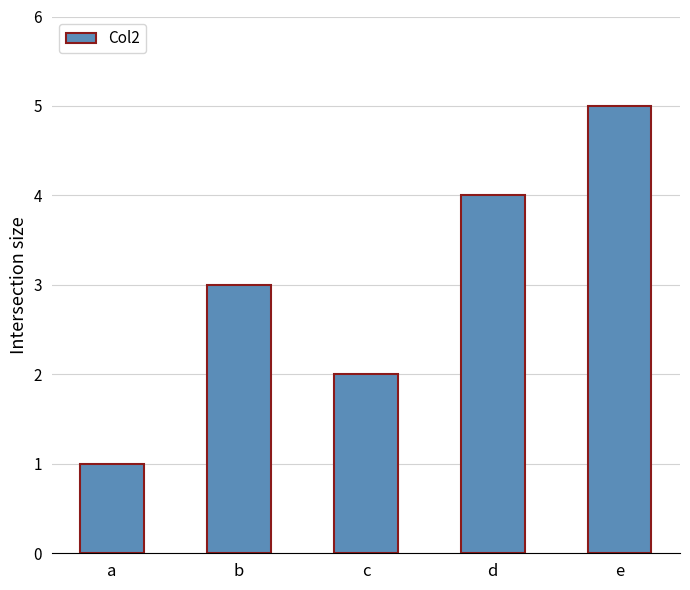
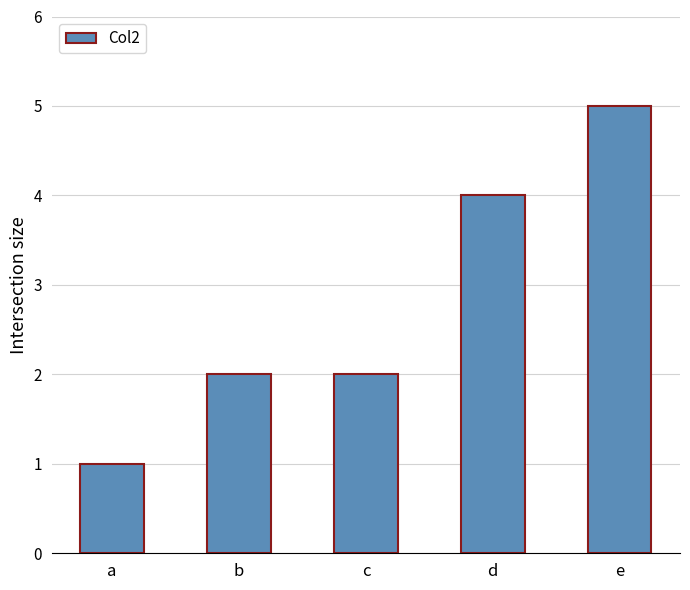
b: 3 -> 2
